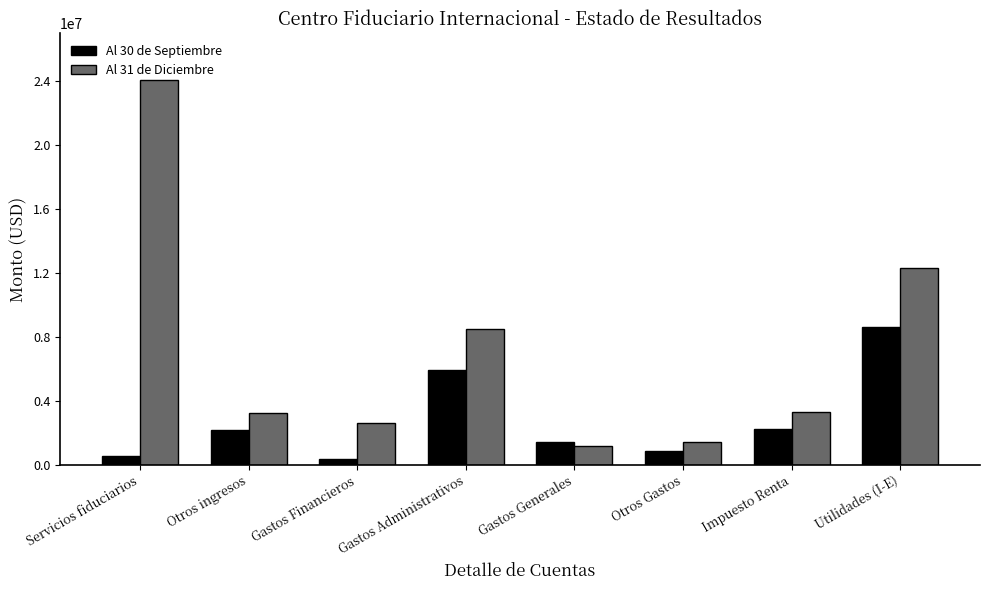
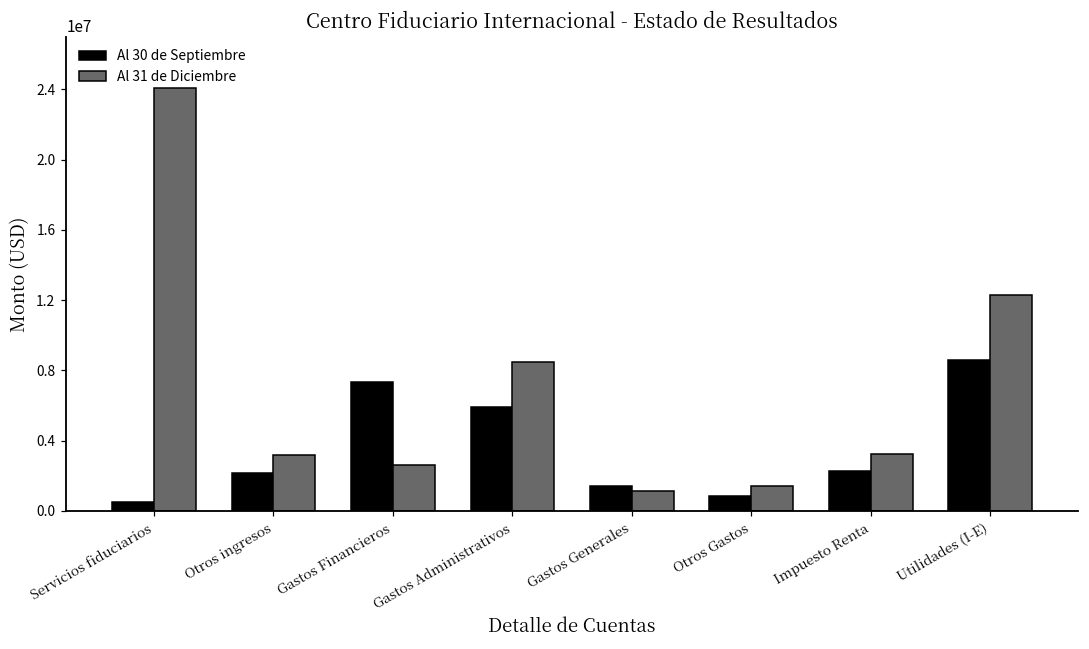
Al 30 de Septiembre, Gastos Financieros: 300000 -> 7400000
